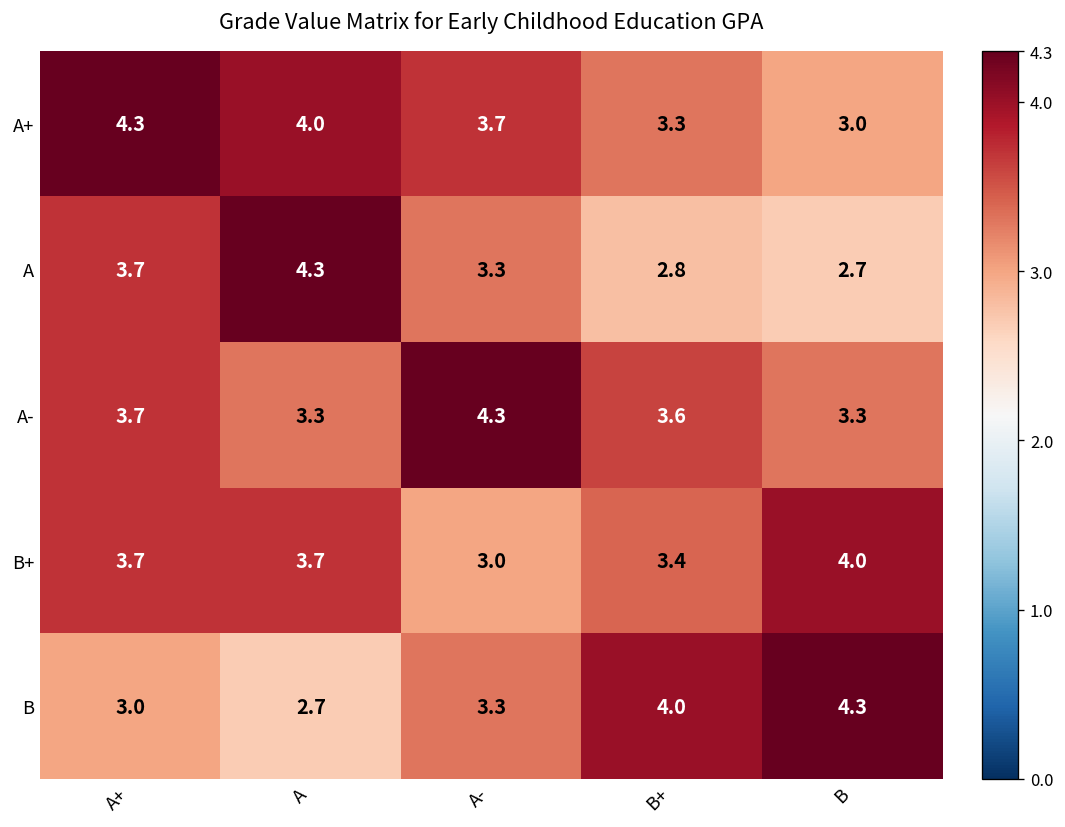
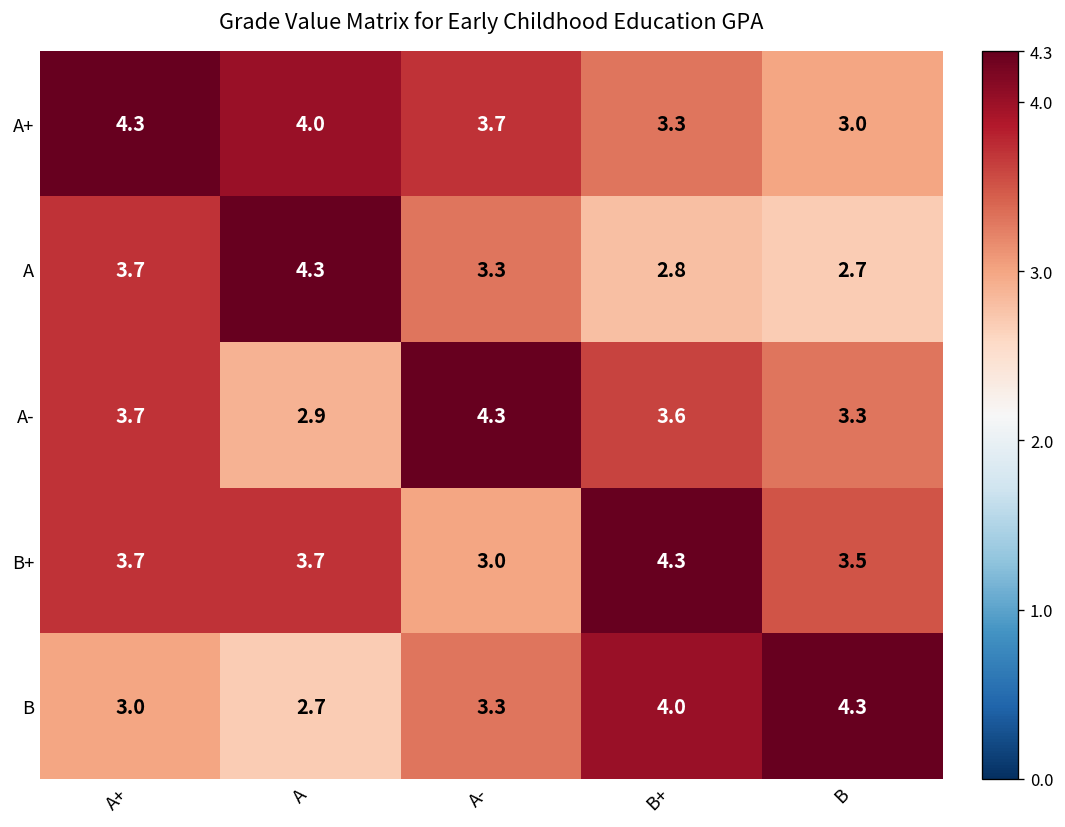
A-, A: 3.3 -> 2.9
B+, B+: 3.4 -> 4.3
B+, B: 4.0 -> 3.5
